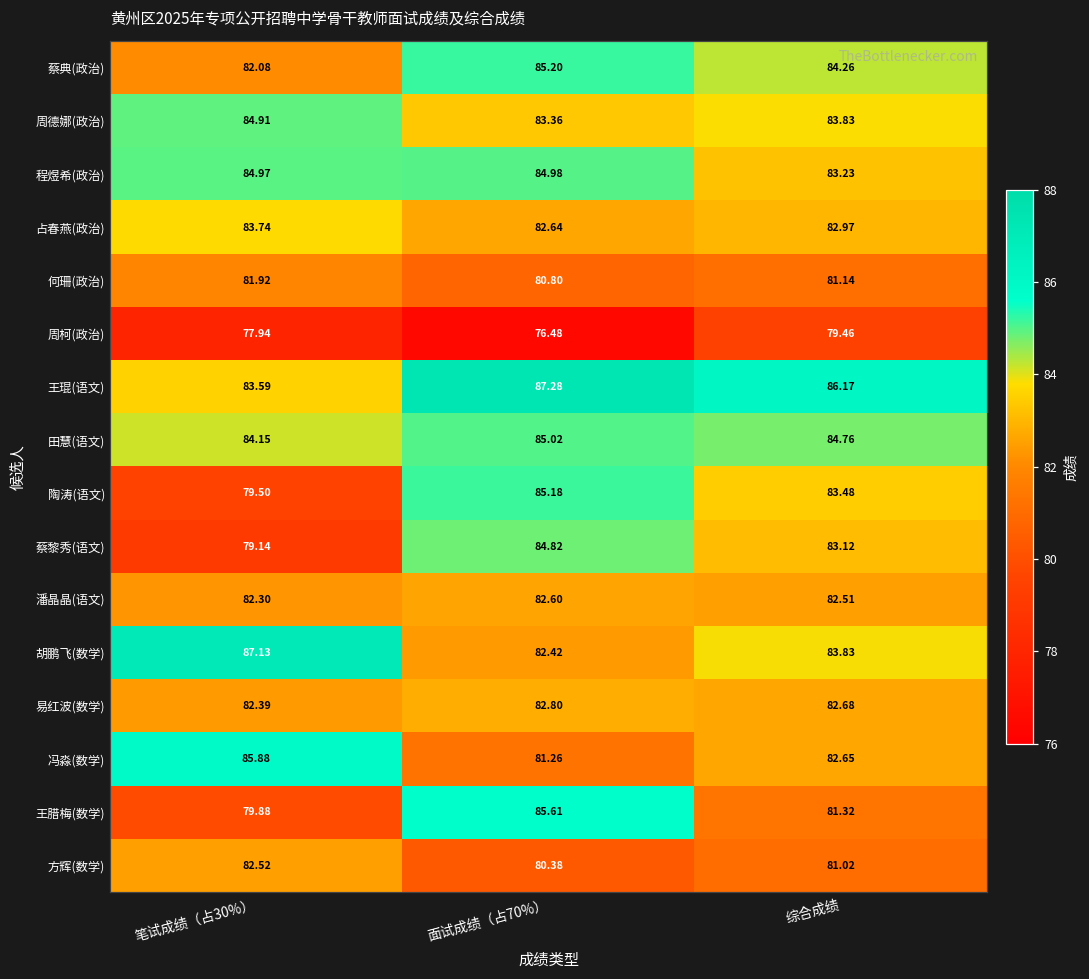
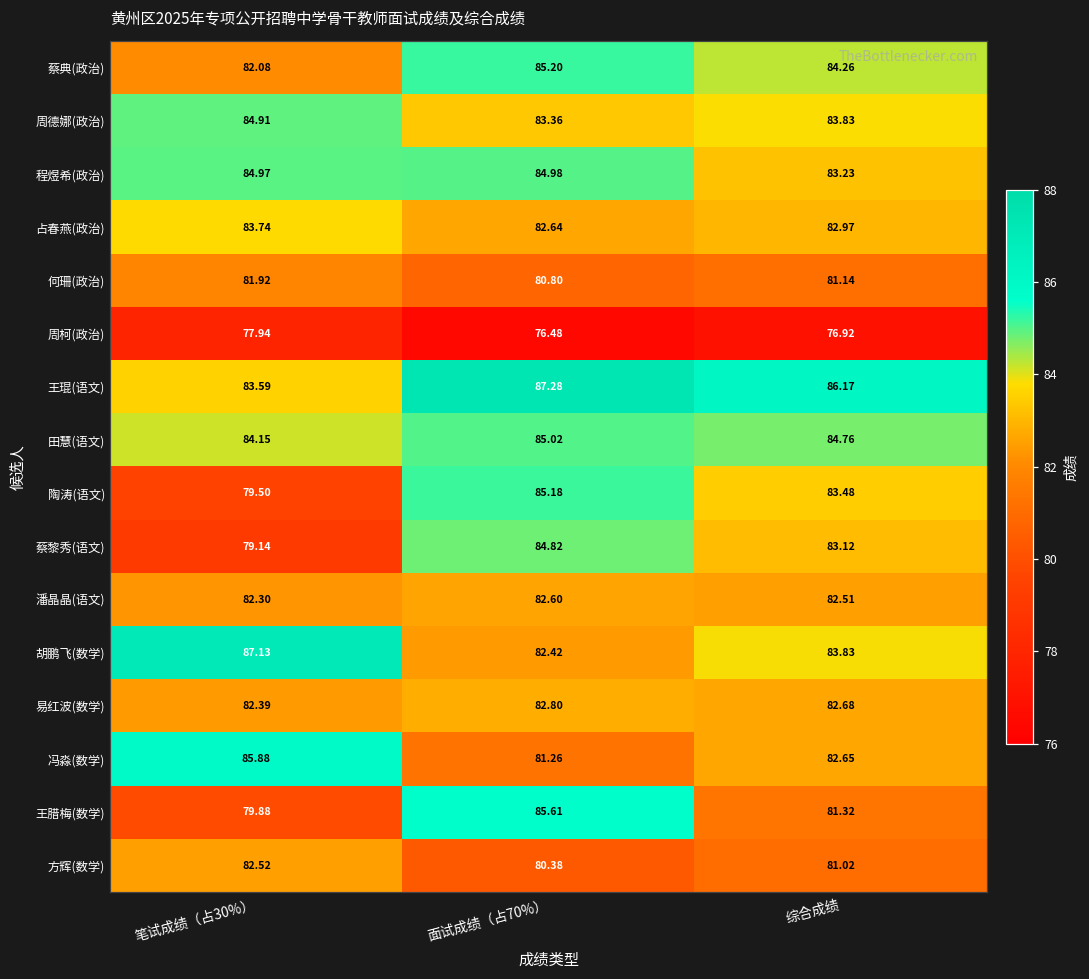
周柯(政治), 综合成绩: 79.46 -> 76.92
